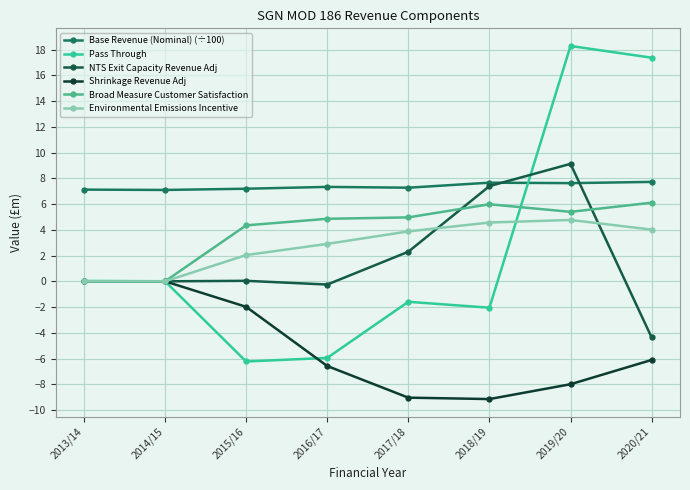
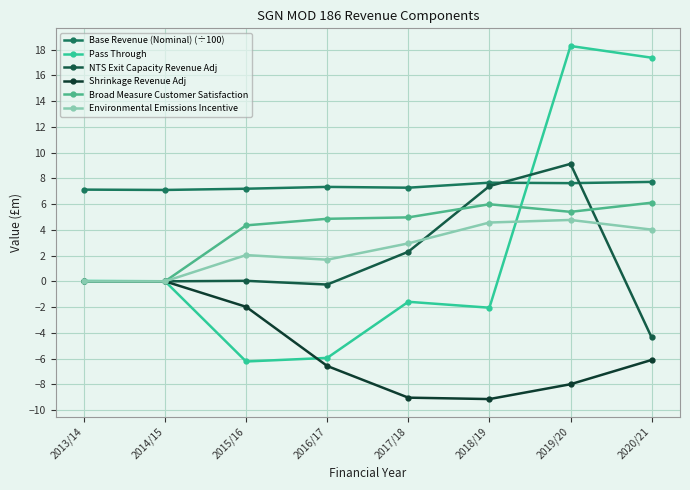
Environmental Emissions Incentive, 2016/17: 2.9 -> 1.7
Environmental Emissions Incentive, 2017/18: 3.9 -> 3.0
